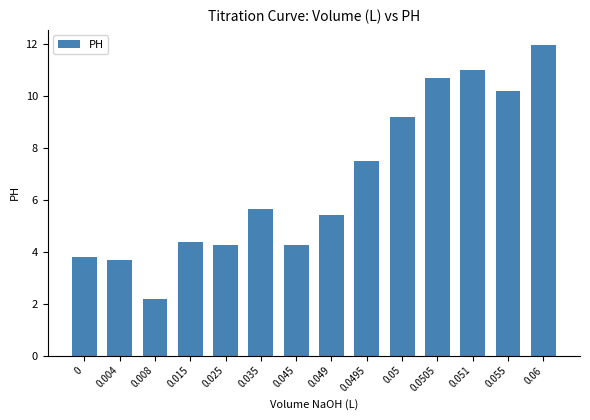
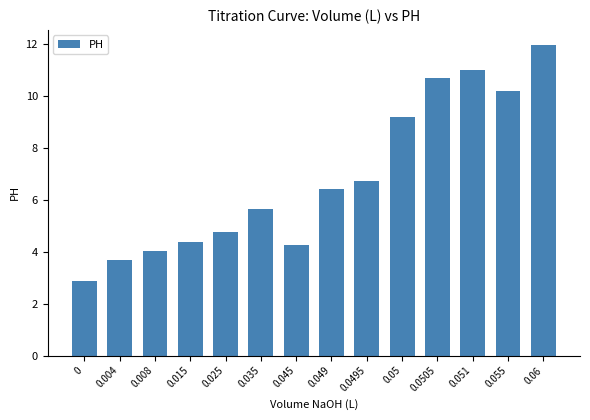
0: 3.8 -> 2.9
0.008: 2.2 -> 4.0
0.025: 4.3 -> 4.7
0.049: 5.4 -> 6.4
0.0495: 7.5 -> 6.7
